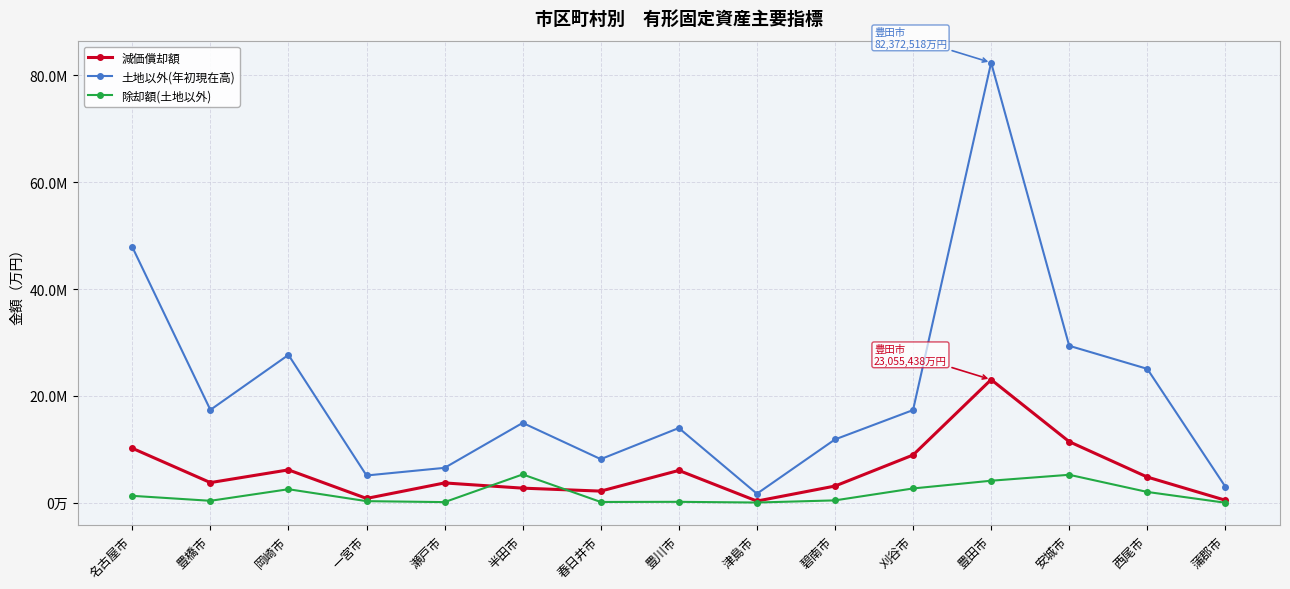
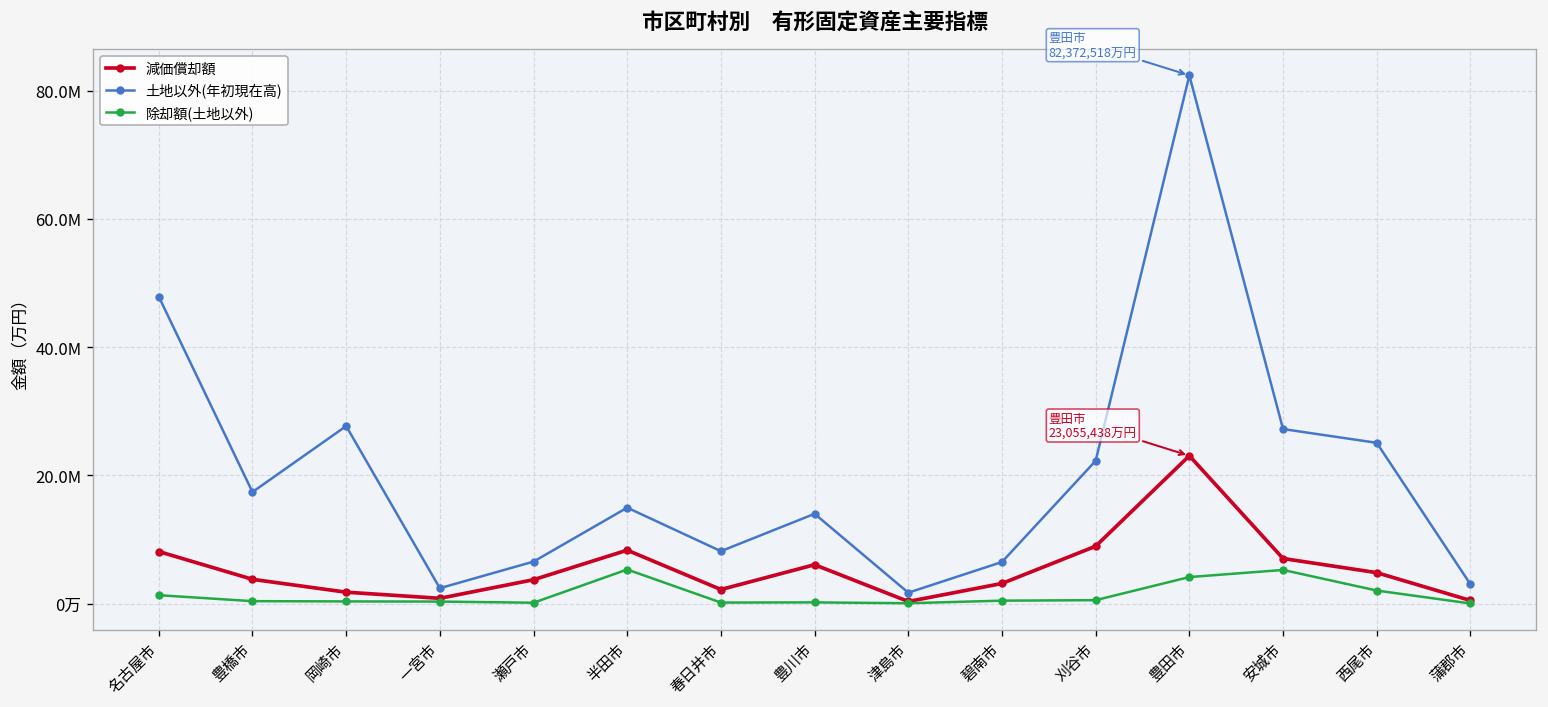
減価償却額, 名古屋市: 10000000 -> 8000000
減価償却額, 岡崎市: 6000000 -> 2000000
除却額(土地以外), 岡崎市: 3000000 -> 0
土地以外(年初現在高), 一宮市: 5000000 -> 2000000
減価償却額, 半田市: 3000000 -> 8000000
土地以外(年初現在高), 碧南市: 12000000 -> 6000000
土地以外(年初現在高), 刈谷市: 17000000 -> 22000000
除却額(土地以外), 刈谷市: 3000000 -> 1000000
減価償却額, 安城市: 11000000 -> 7000000
土地以外(年初現在高), 安城市: 29000000 -> 27000000
